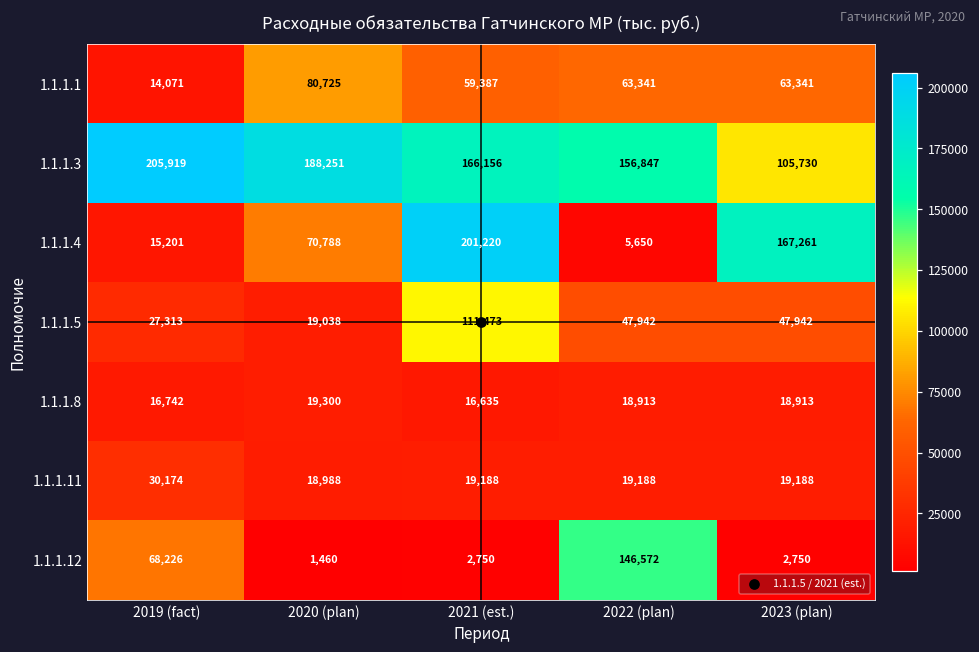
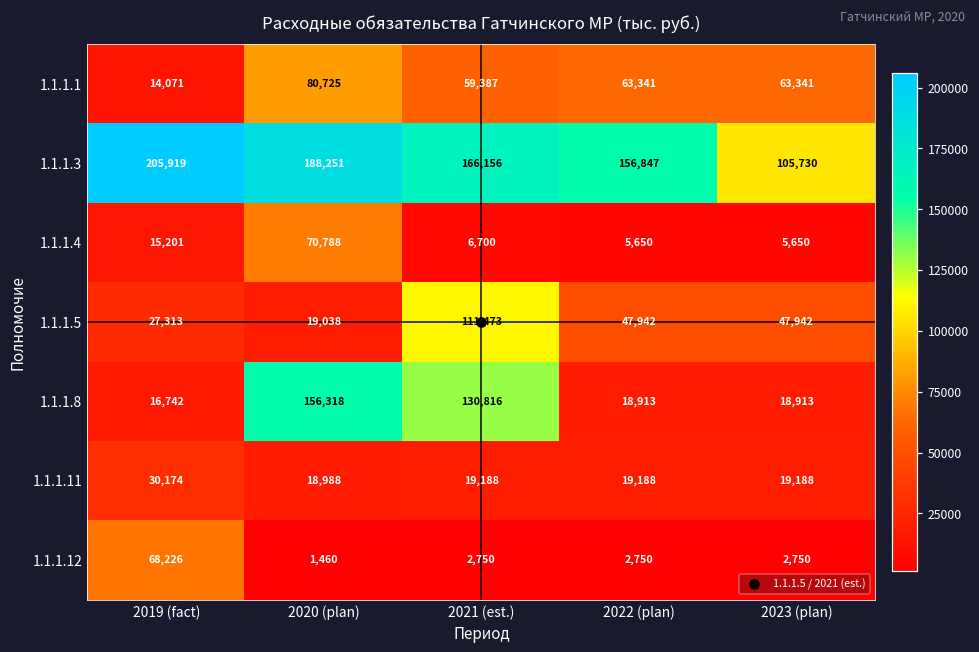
1.1.1.4, 2021 (est.): 201,220 -> 6,700
1.1.1.4, 2023 (plan): 167,261 -> 5,650
1.1.1.8, 2020 (plan): 19,300 -> 156,318
1.1.1.8, 2021 (est.): 16,635 -> 130,816
1.1.1.12, 2022 (plan): 146,572 -> 2,750
